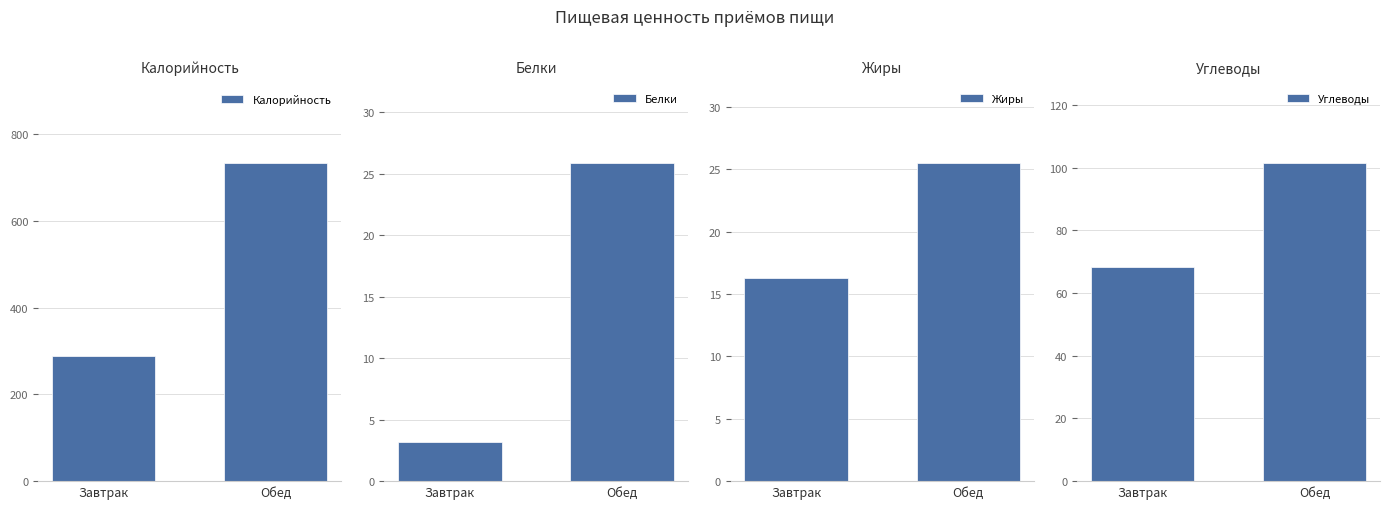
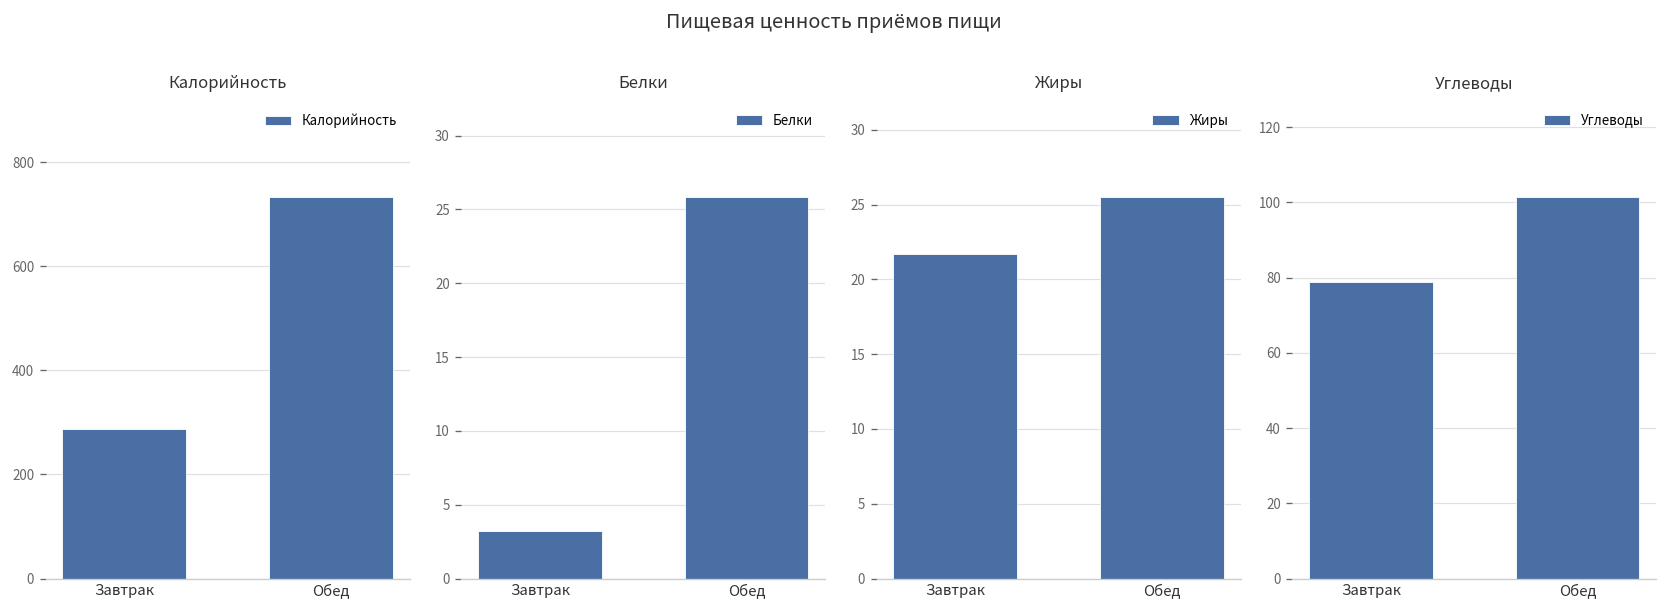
Жиры, Завтрак: 16.3 -> 21.7
Углеводы, Завтрак: 68 -> 79
